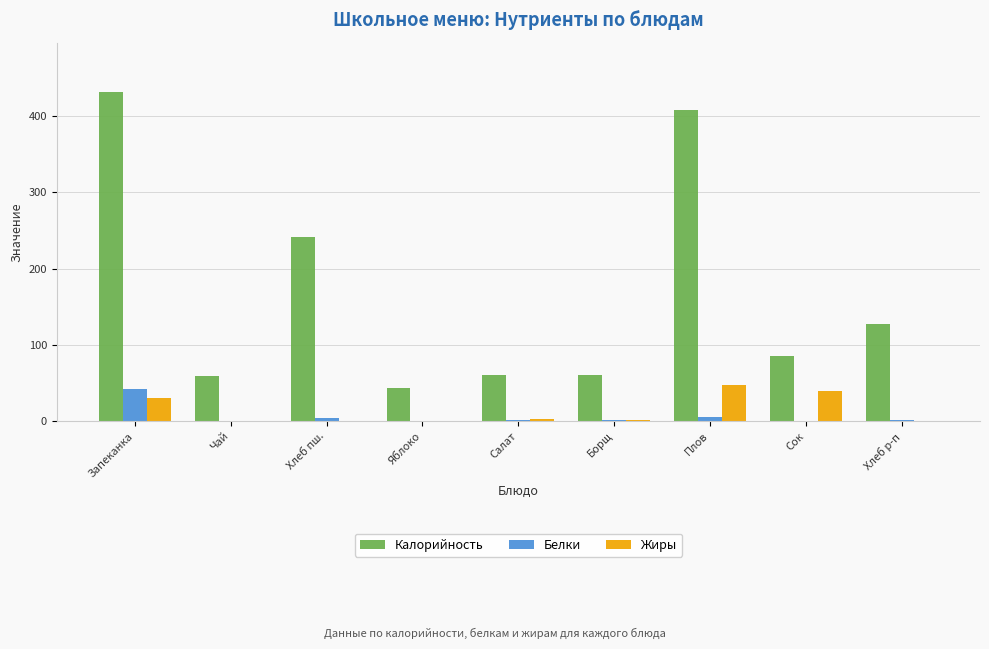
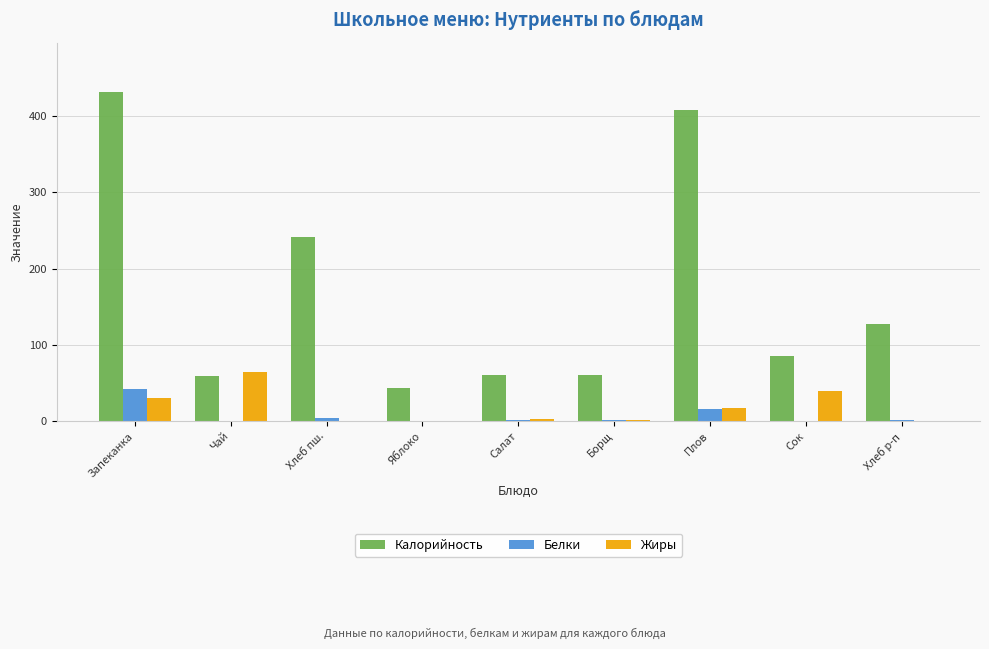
Жиры, Чай: 0 -> 60
Белки, Плов: 10 -> 20
Жиры, Плов: 50 -> 20
